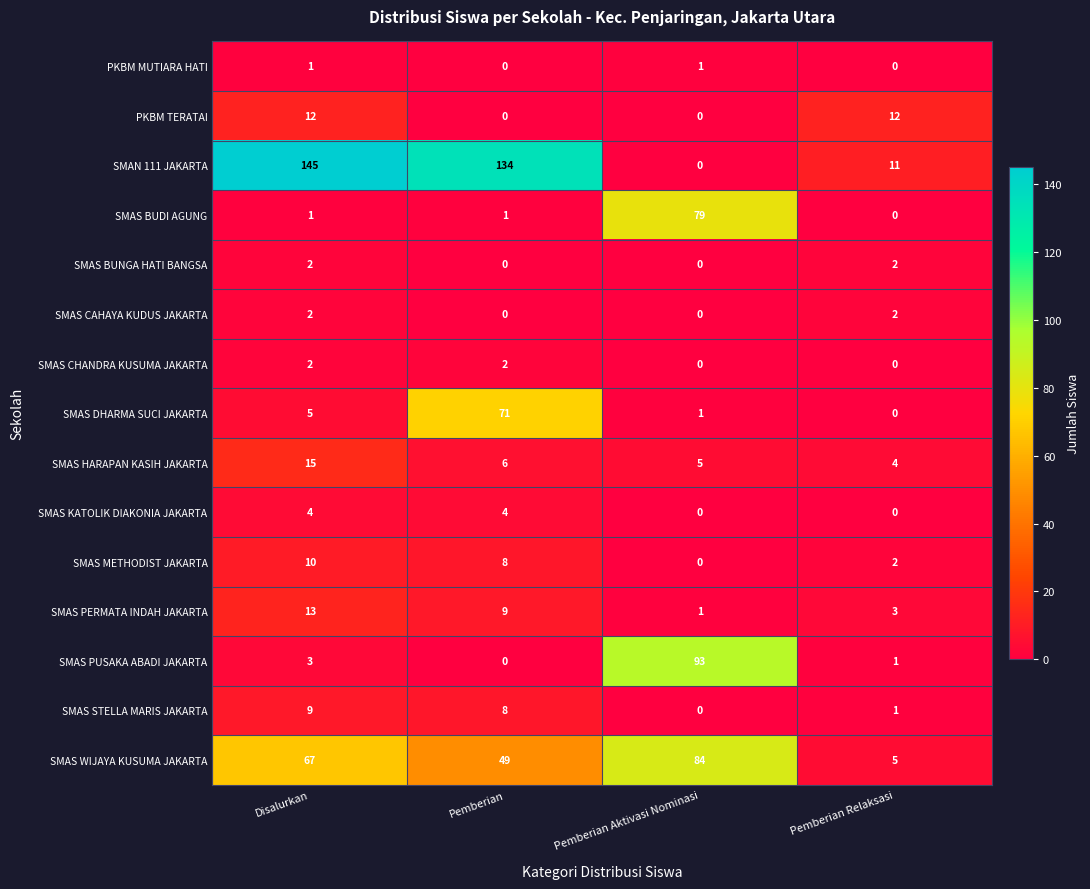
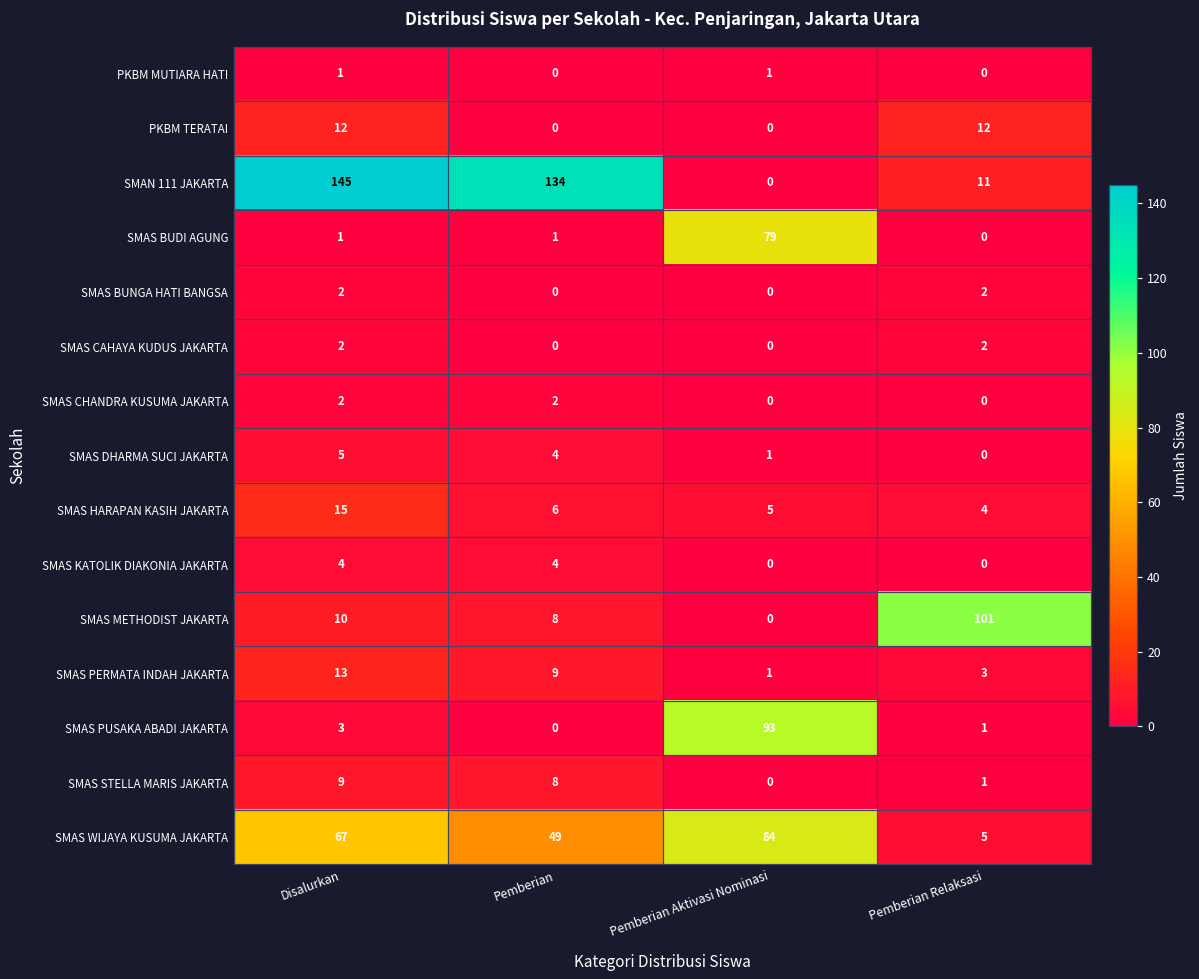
SMAS DHARMA SUCI JAKARTA, Pemberian: 71 -> 4
SMAS METHODIST JAKARTA, Pemberian Relaksasi: 2 -> 101
